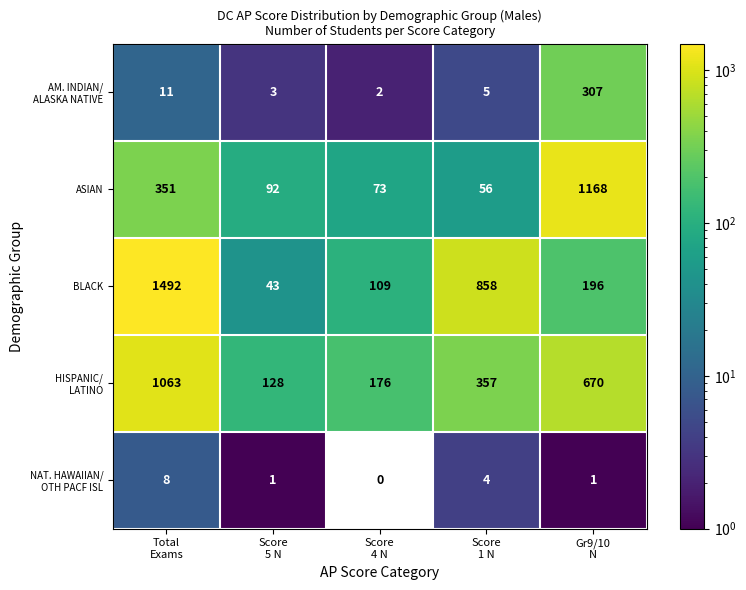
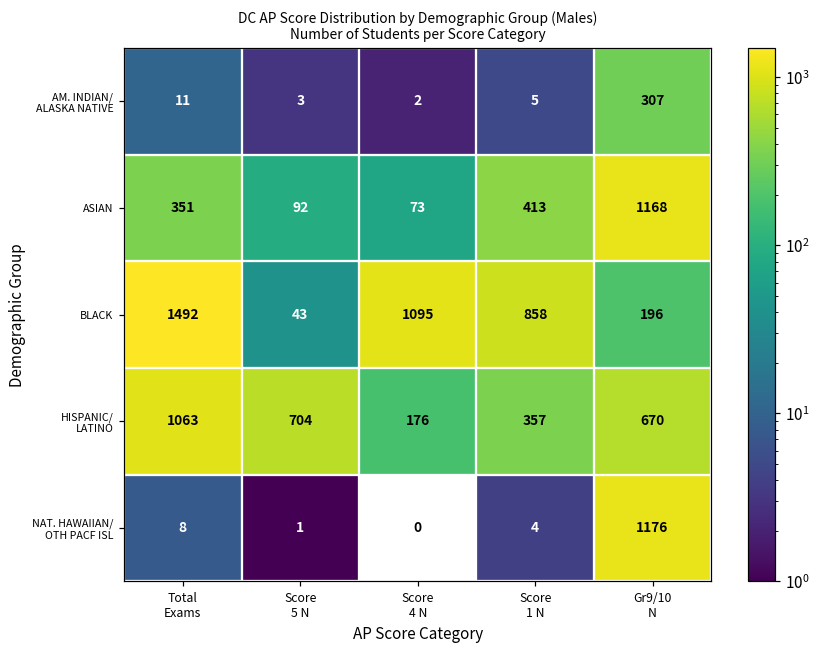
ASIAN, Score 1 N: 56 -> 413
BLACK, Score 4 N: 109 -> 1095
HISPANIC/ LATINO, Score 5 N: 128 -> 704
NAT. HAWAIIAN/ OTH PACF ISL, Gr9/10 N: 1 -> 1176
